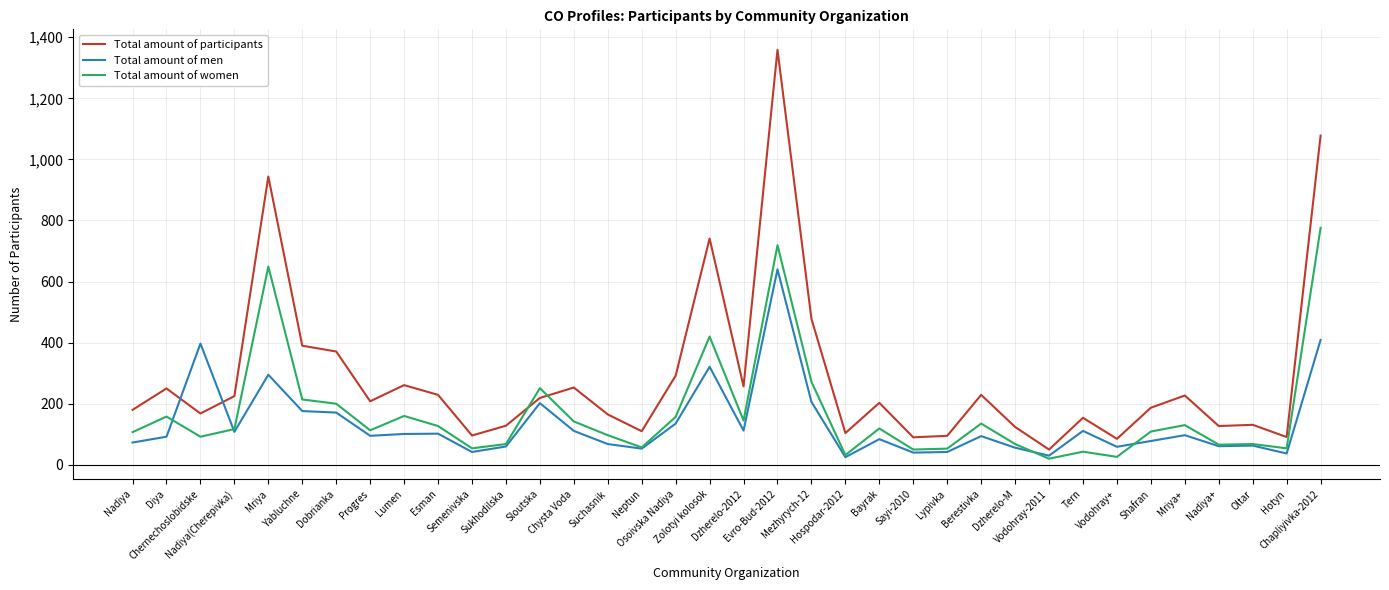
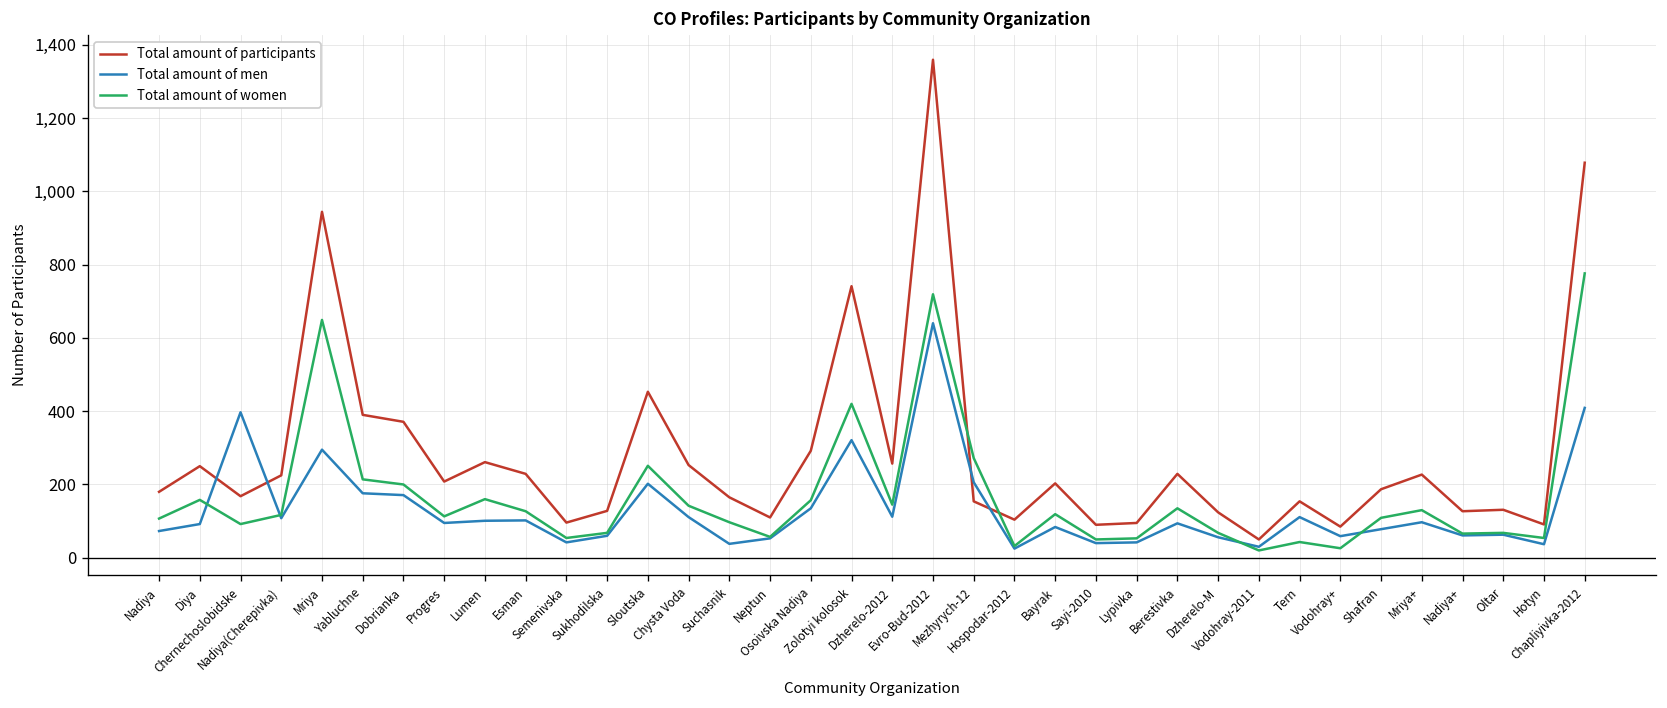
Total amount of participants, Sloutska: 220 -> 450
Total amount of men, Suchasnik: 70 -> 40
Total amount of participants, Mezhyrych-12: 480 -> 150
